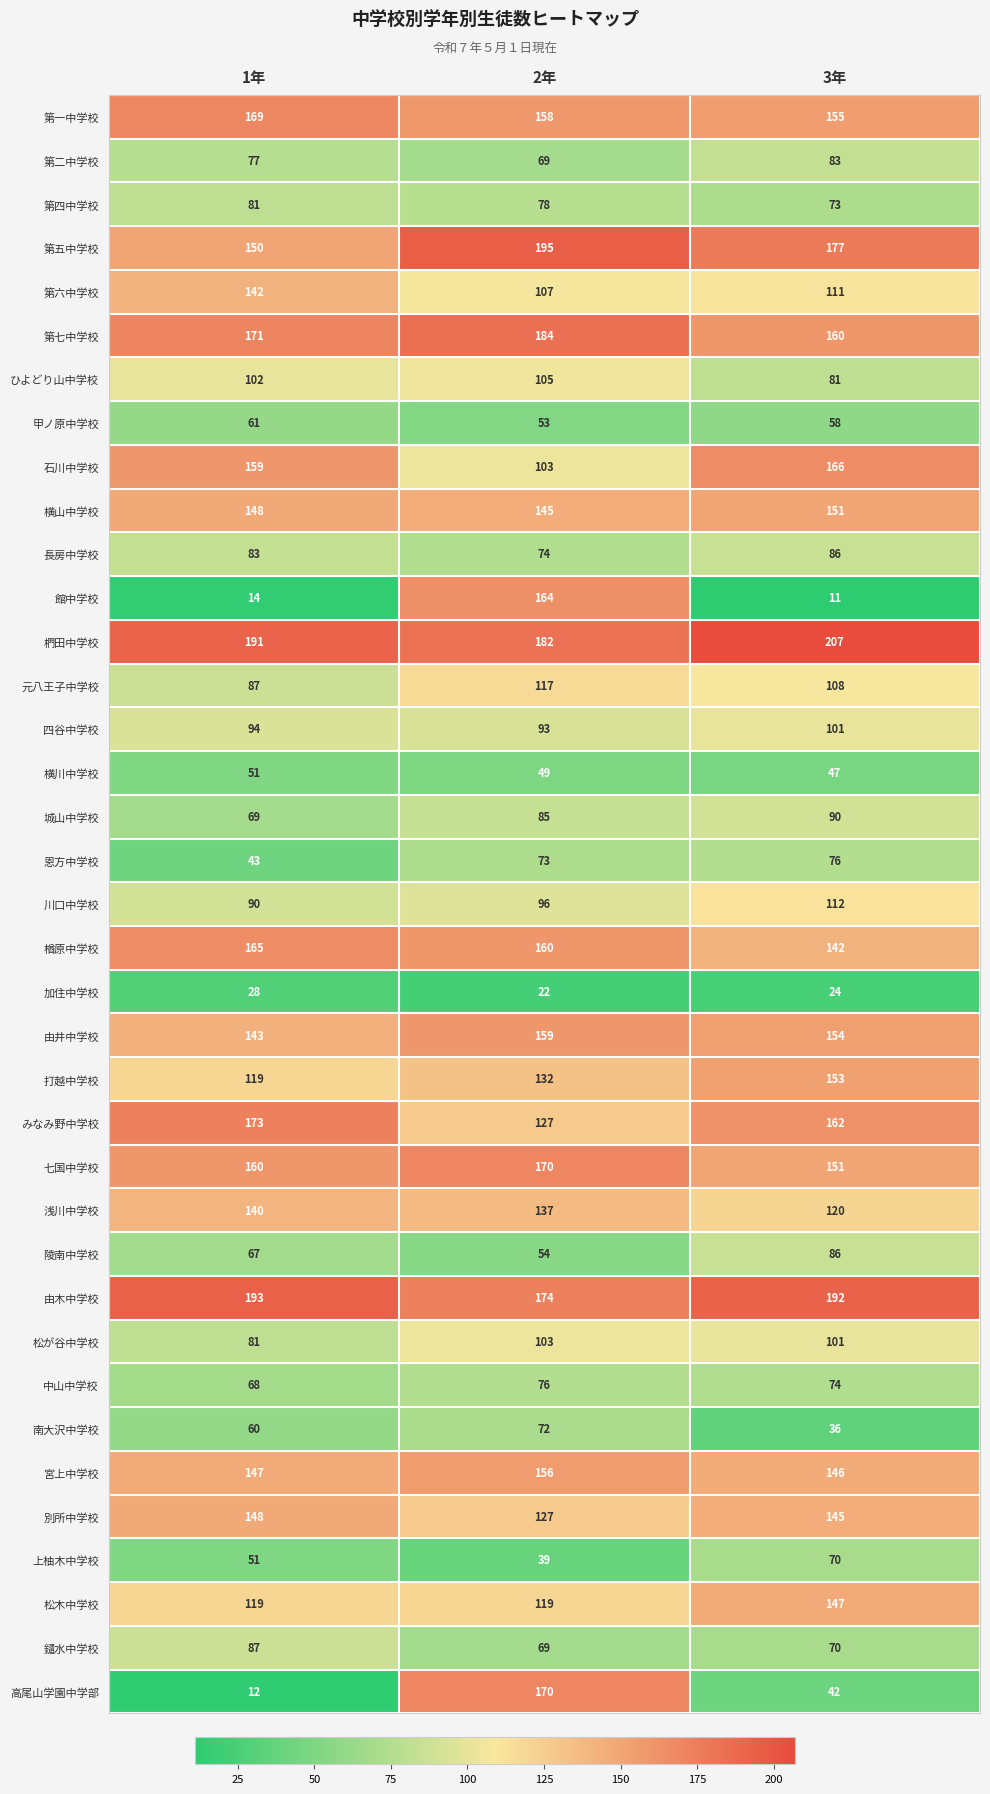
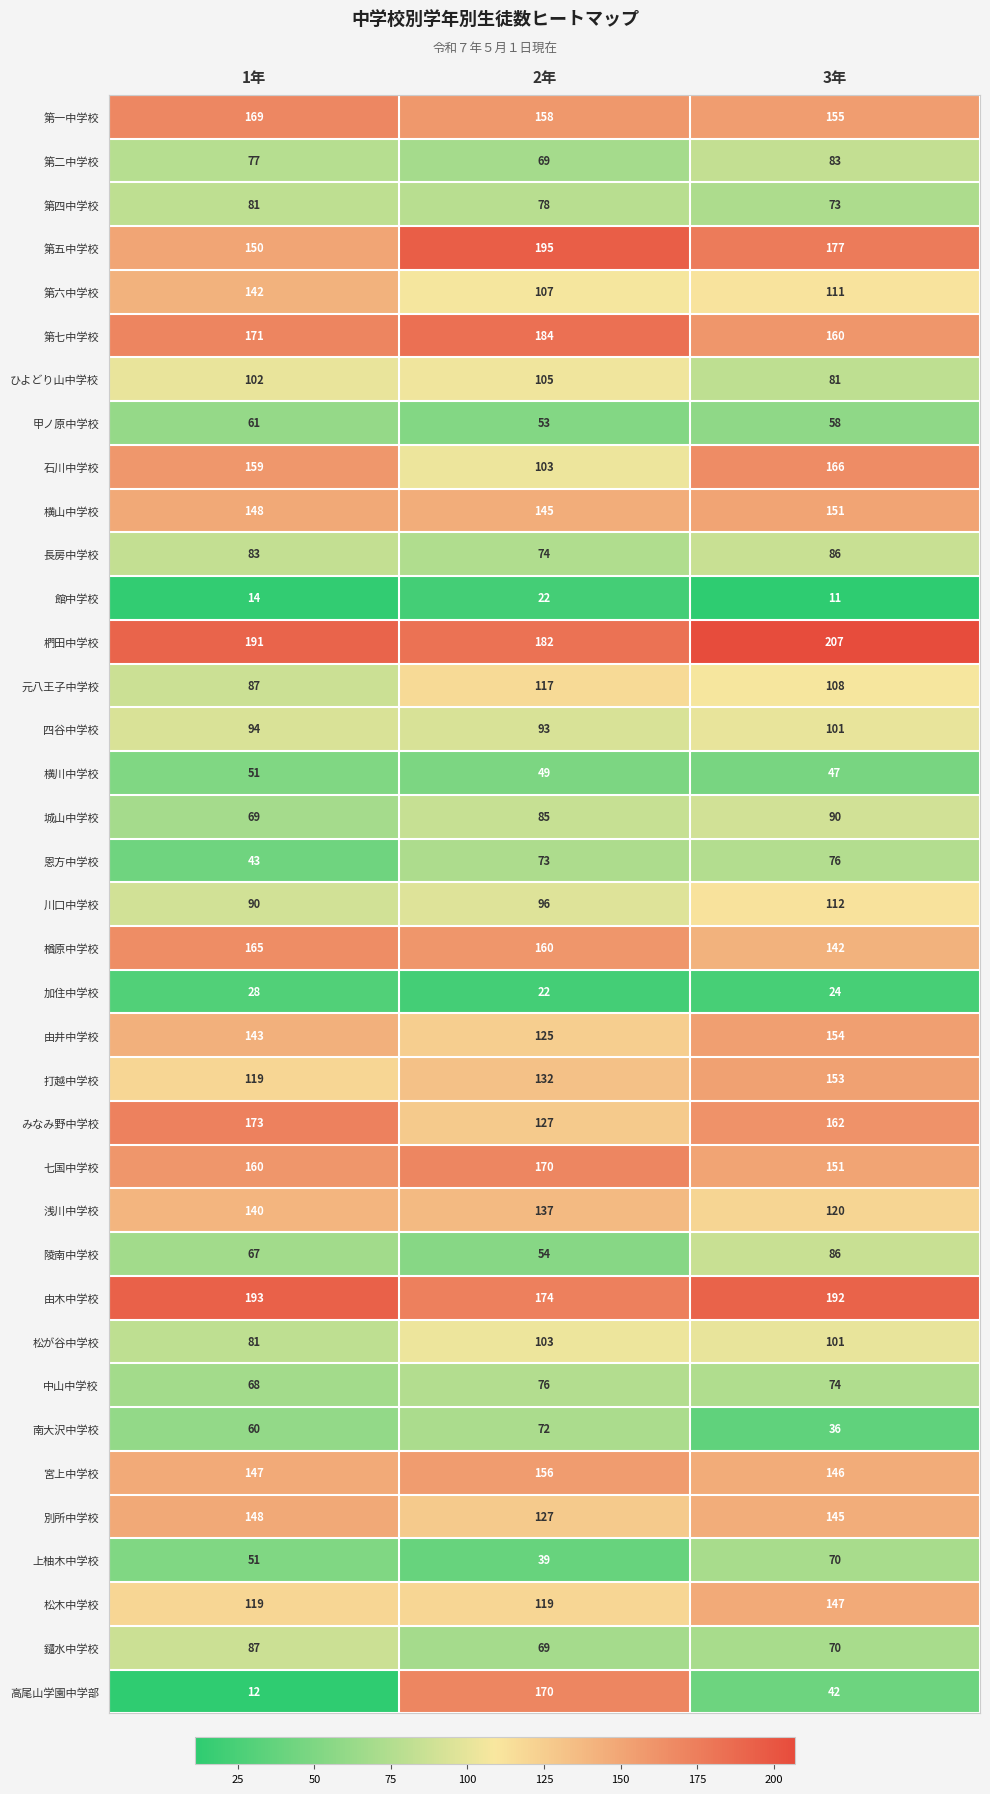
館中学校, 2年: 164 -> 22
由井中学校, 2年: 159 -> 125
